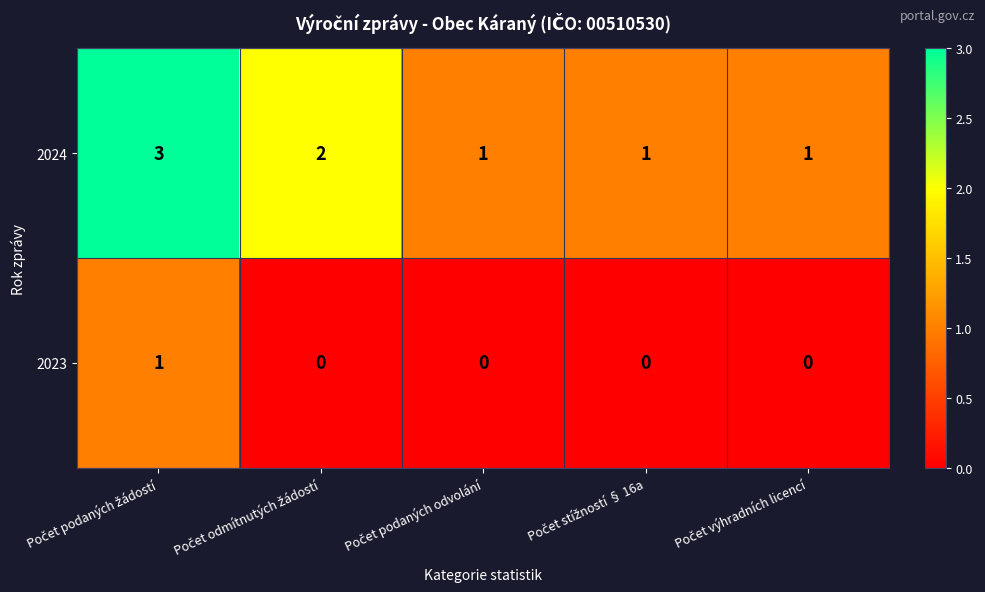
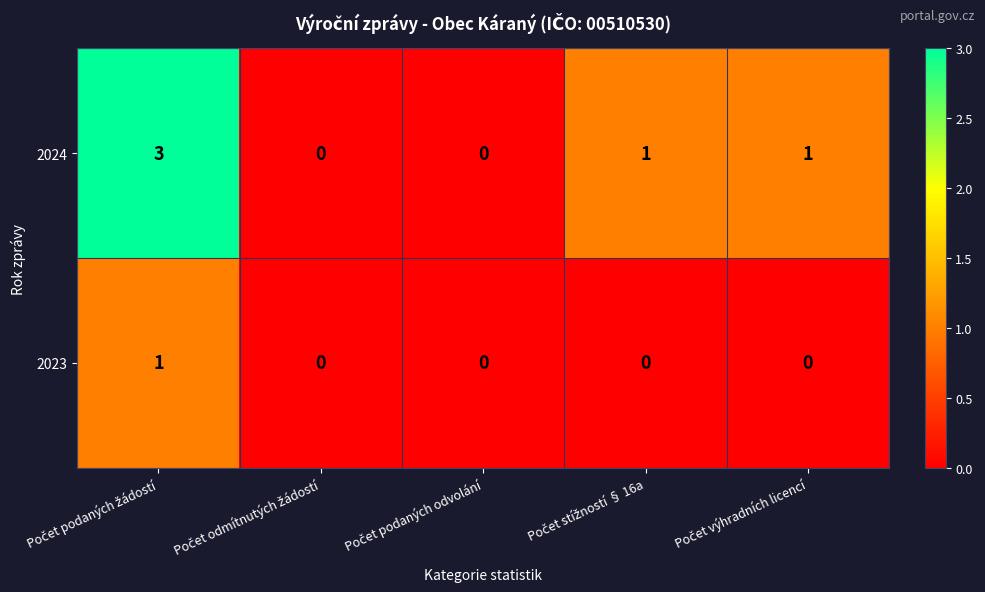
2024, Počet odmítnutých žádostí: 2 -> 0
2024, Počet podaných odvolání: 1 -> 0
